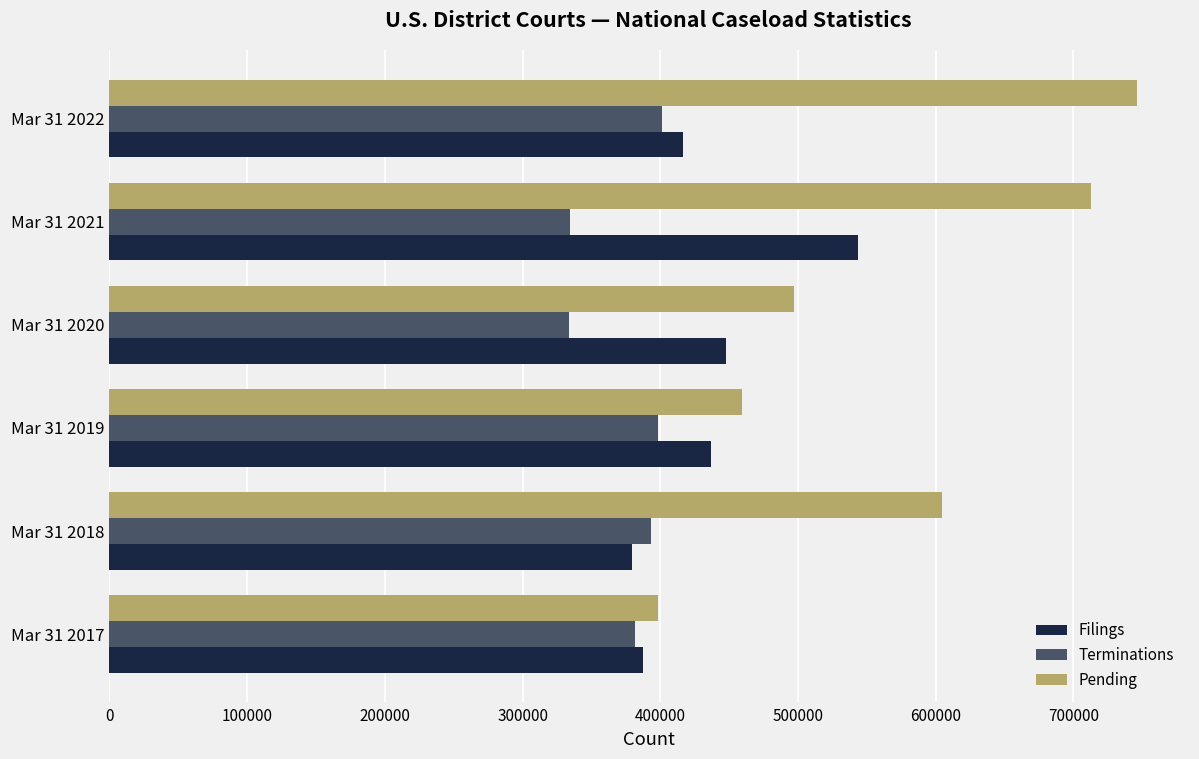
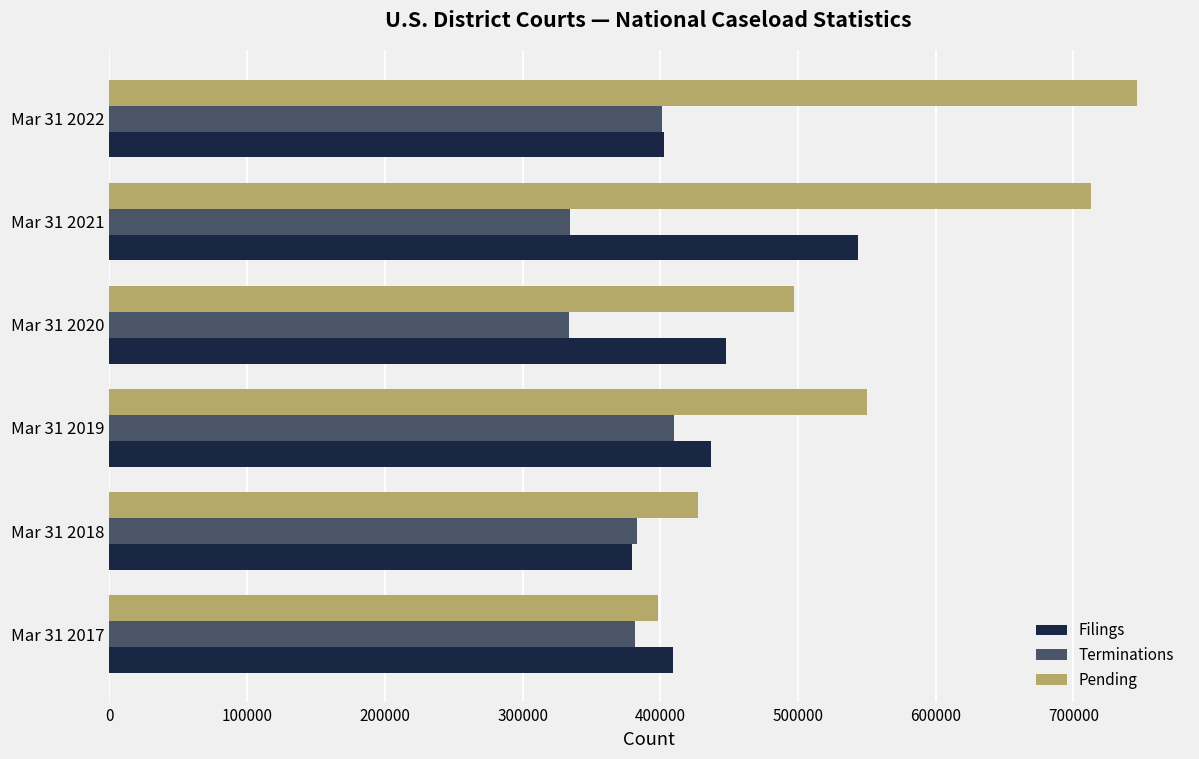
Filings, Mar 31 2022: 417000 -> 402000
Pending, Mar 31 2019: 459000 -> 550000
Terminations, Mar 31 2019: 398000 -> 410000
Pending, Mar 31 2018: 604000 -> 427000
Terminations, Mar 31 2018: 393000 -> 383000
Filings, Mar 31 2017: 388000 -> 409000
